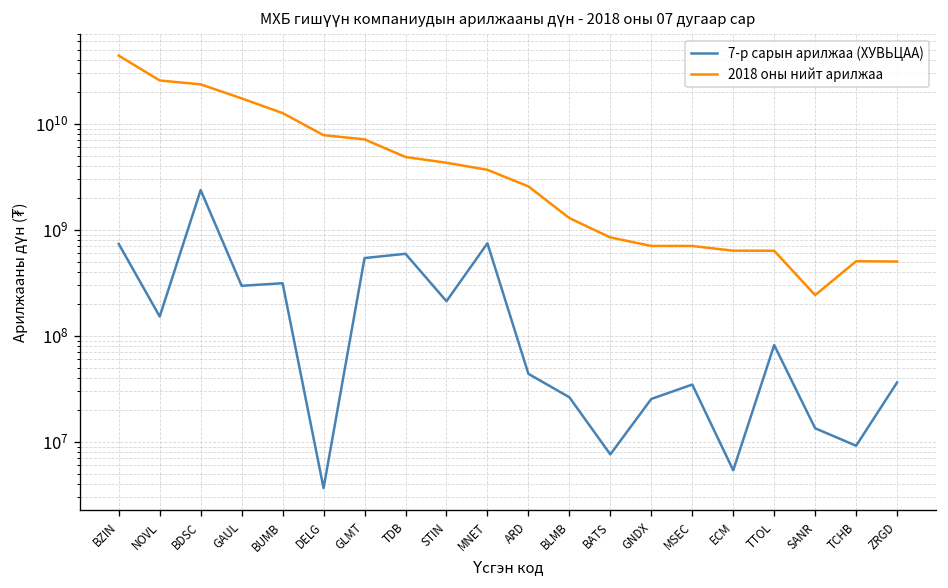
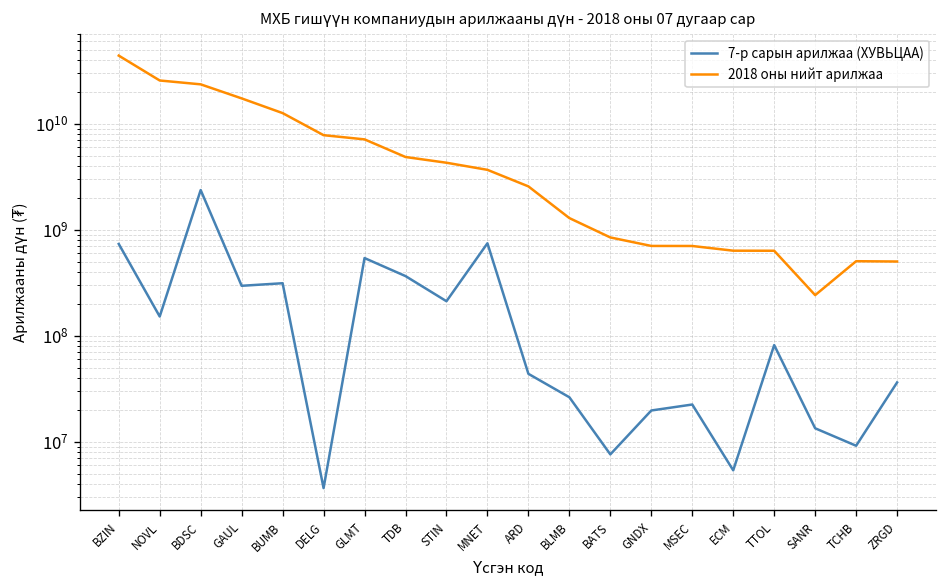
7-р сарын арилжаа (ХУВЬЦАА), TDB: 600000000 -> 370000000
7-р сарын арилжаа (ХУВЬЦАА), GNDX: 25000000 -> 20000000
7-р сарын арилжаа (ХУВЬЦАА), MSEC: 35000000 -> 22000000
